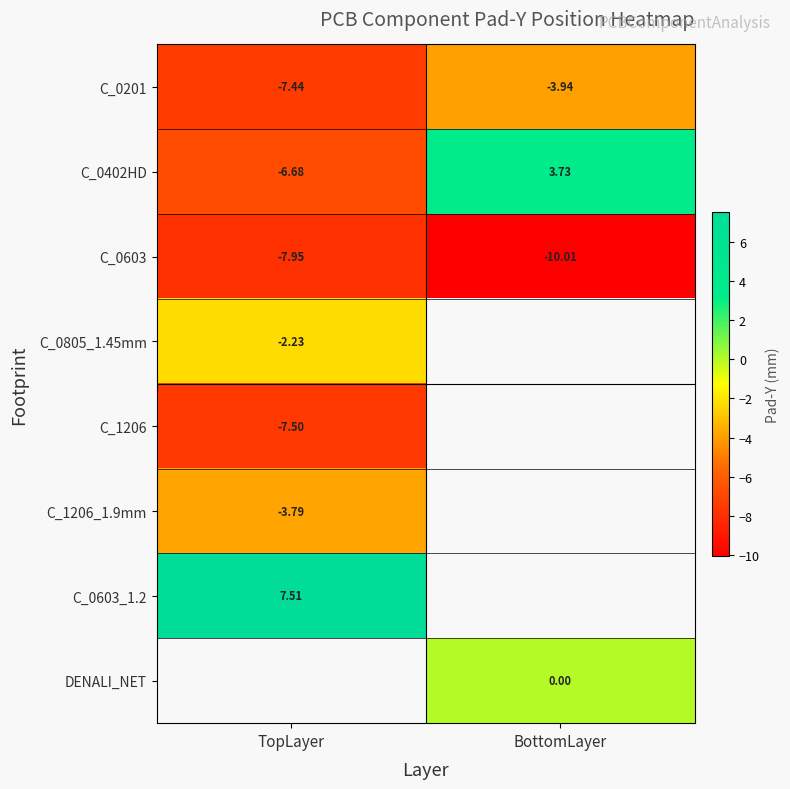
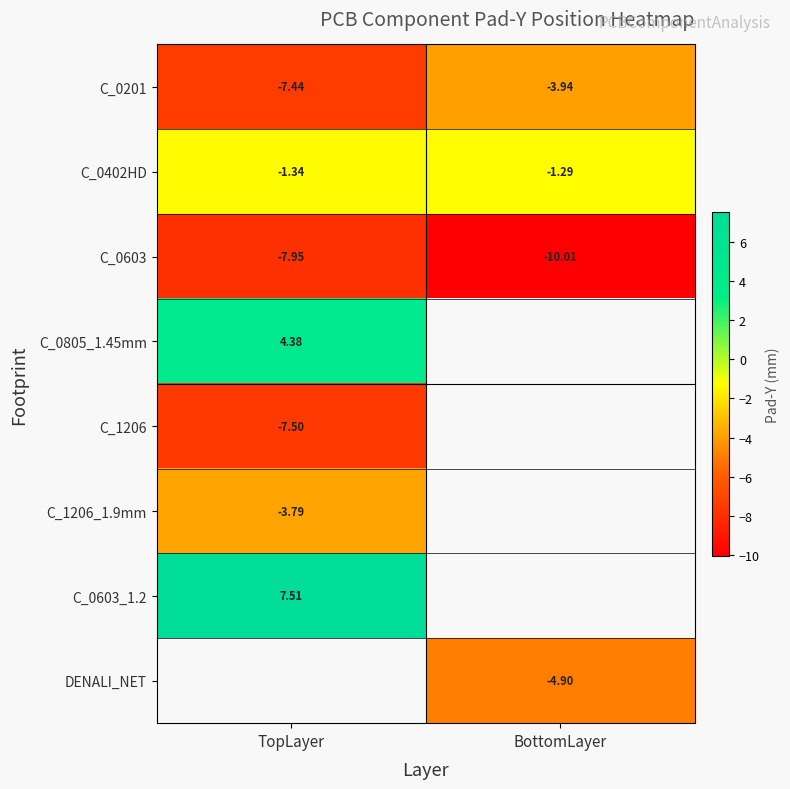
C_0402HD, TopLayer: -6.68 -> -1.34
C_0402HD, BottomLayer: 3.73 -> -1.29
C_0805_1.45mm, TopLayer: -2.23 -> 4.38
DENALI_NET, BottomLayer: 0.00 -> -4.90
